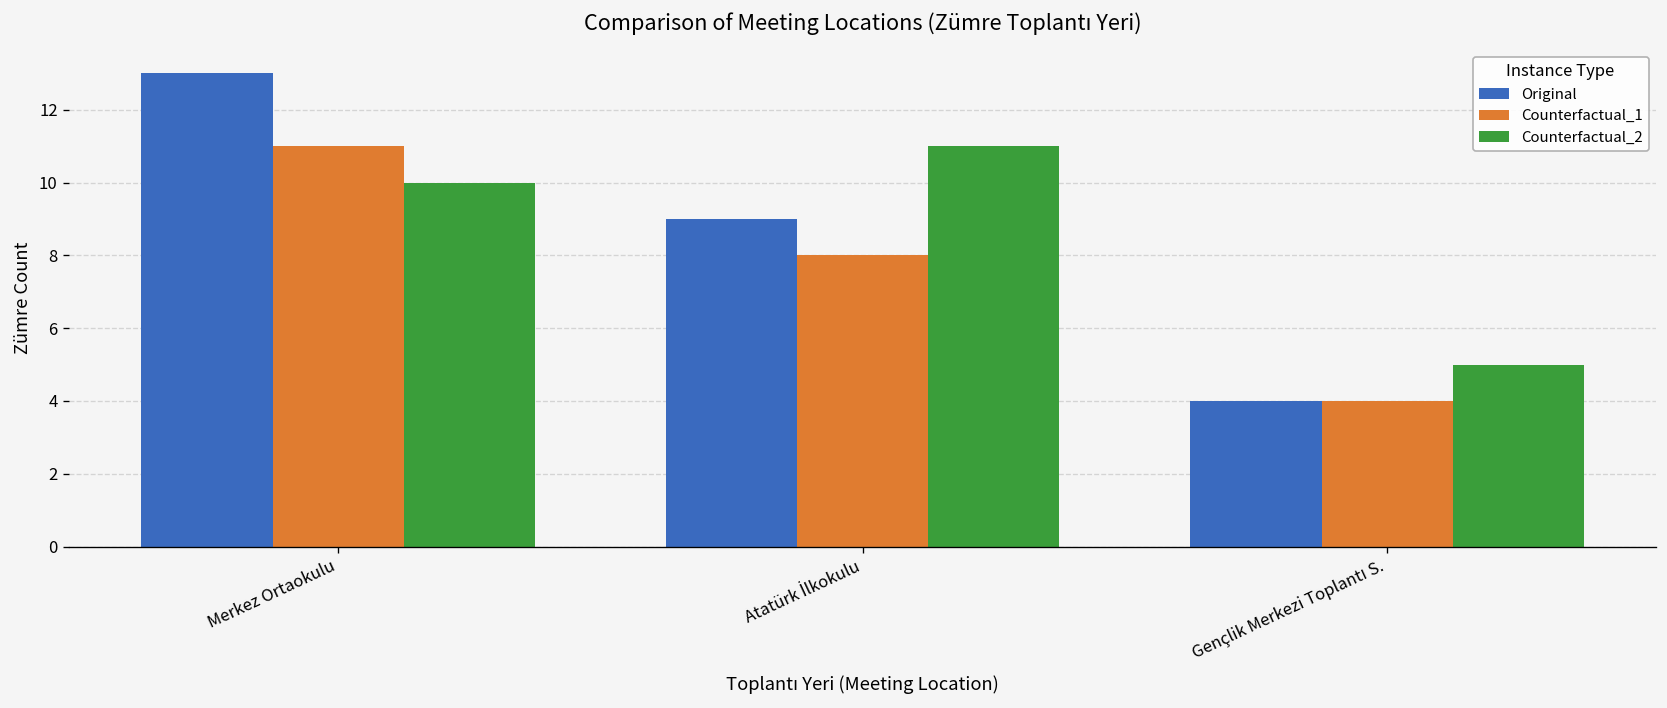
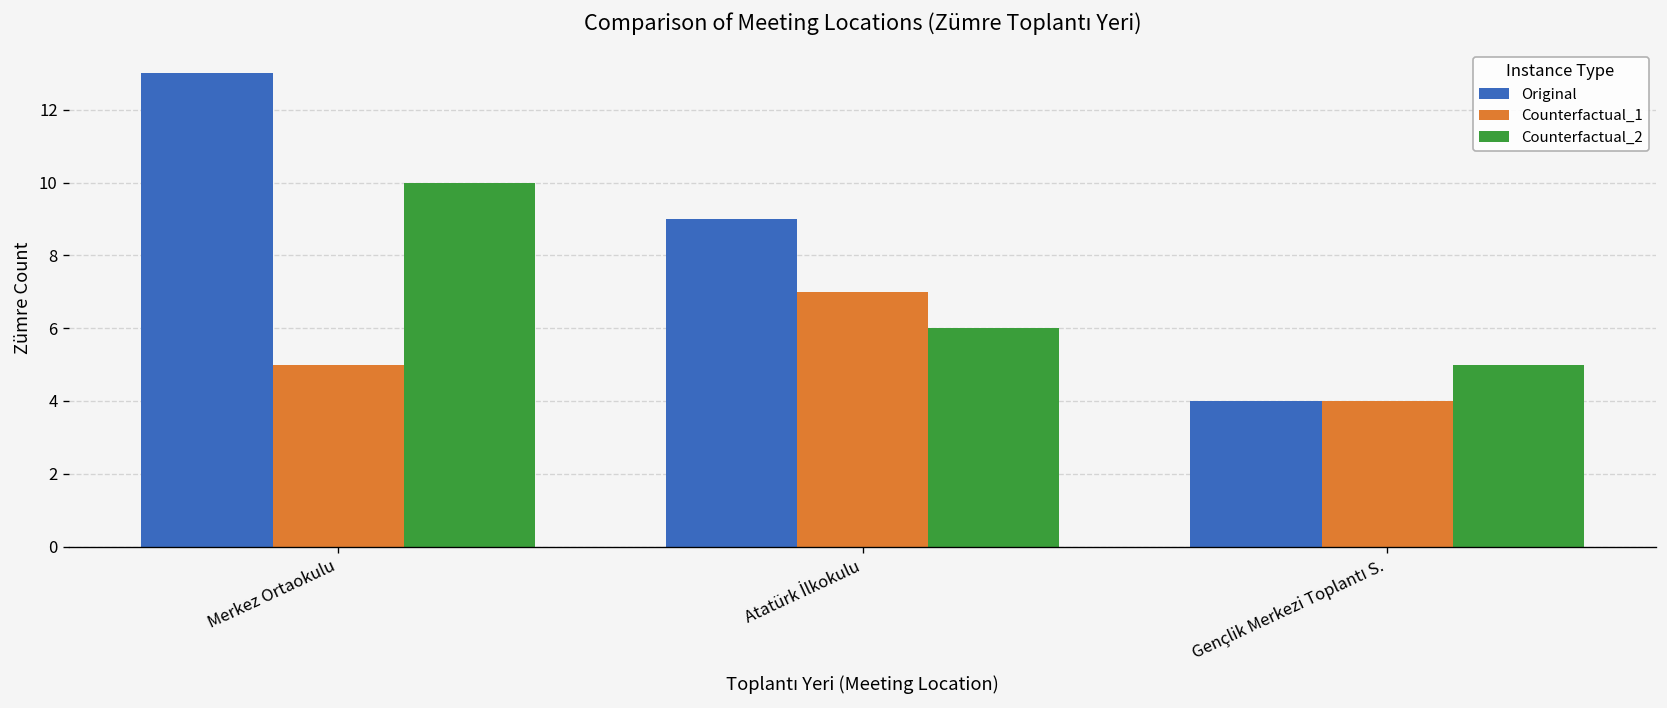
Counterfactual_1, Merkez Ortaokulu: 11 -> 5
Counterfactual_1, Atatürk İlkokulu: 8 -> 7
Counterfactual_2, Atatürk İlkokulu: 11 -> 6
